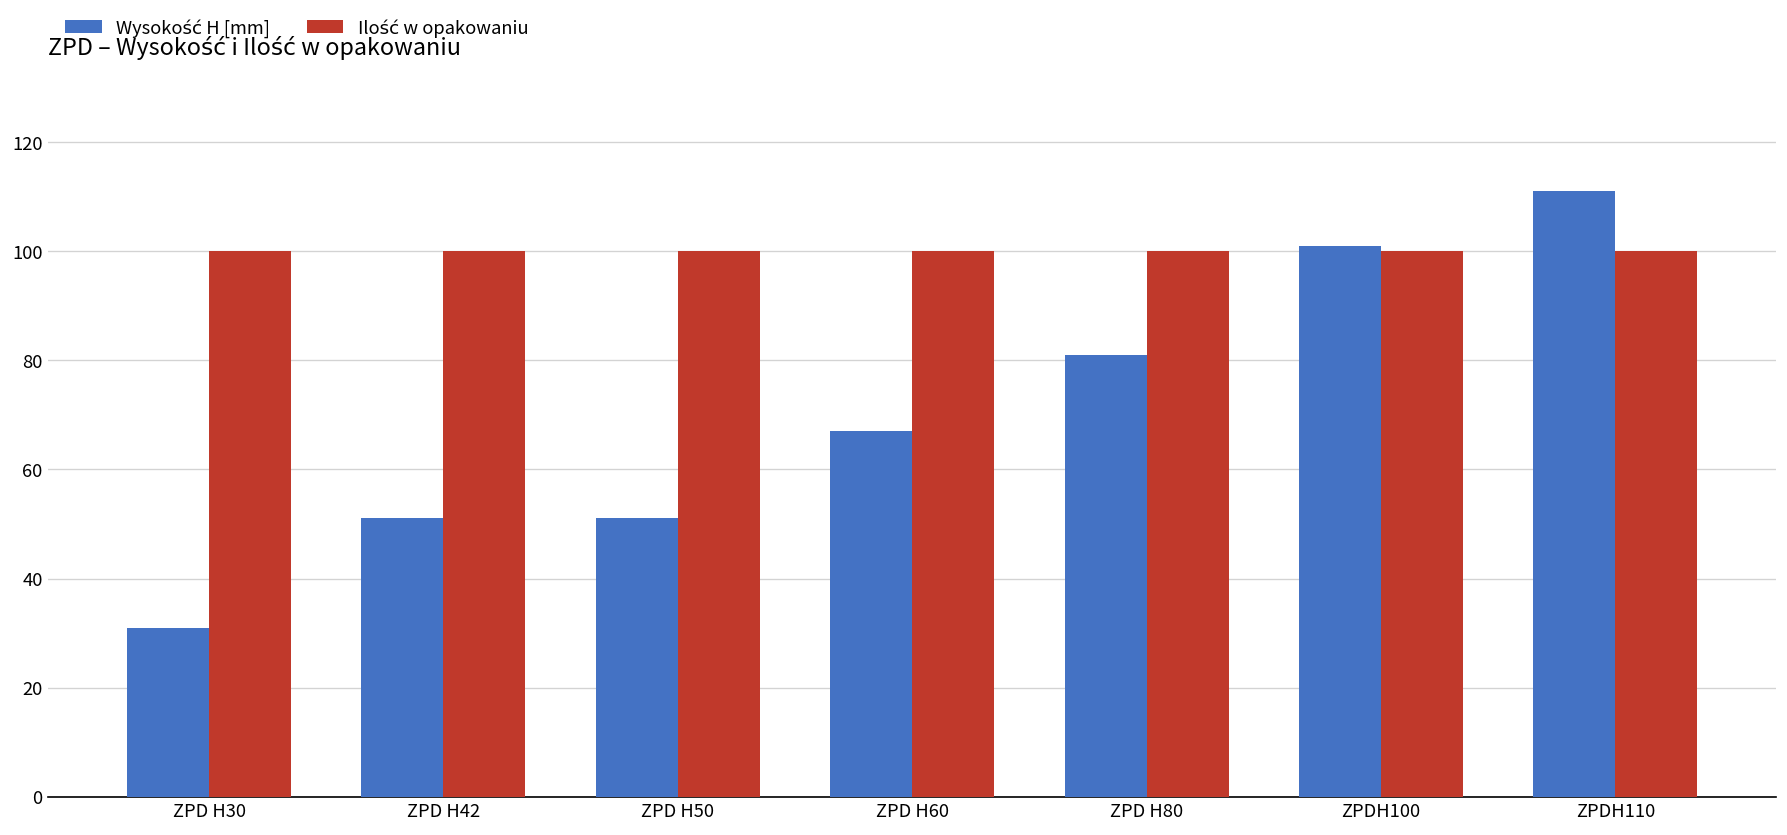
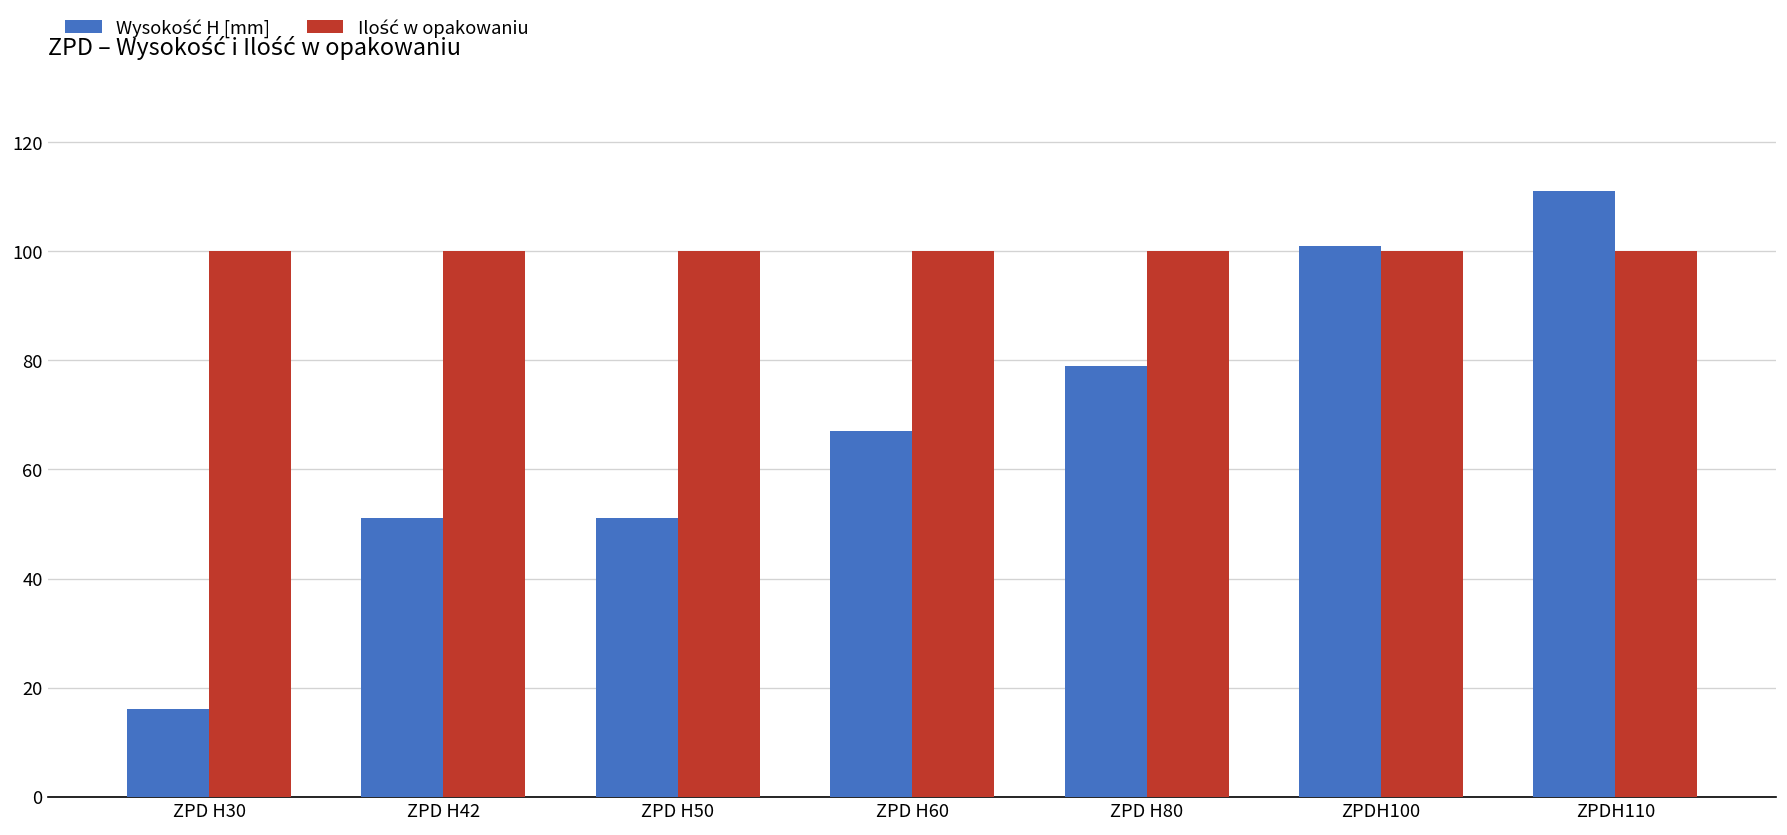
Wysokość H [mm], ZPD H30: 31 -> 16
Wysokość H [mm], ZPD H80: 81 -> 79
